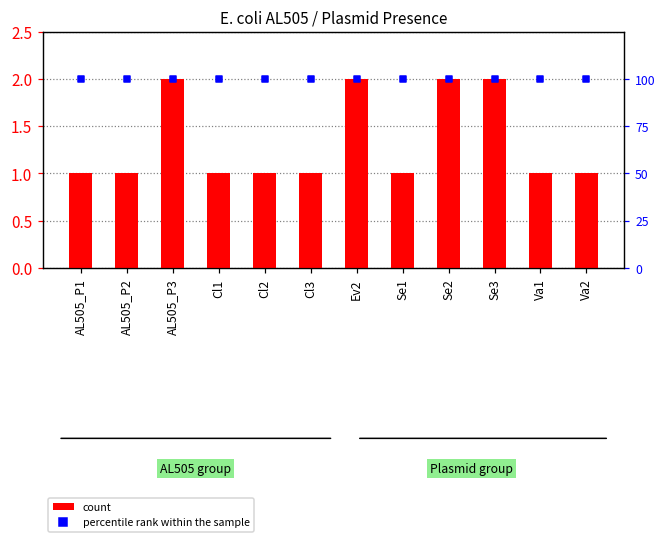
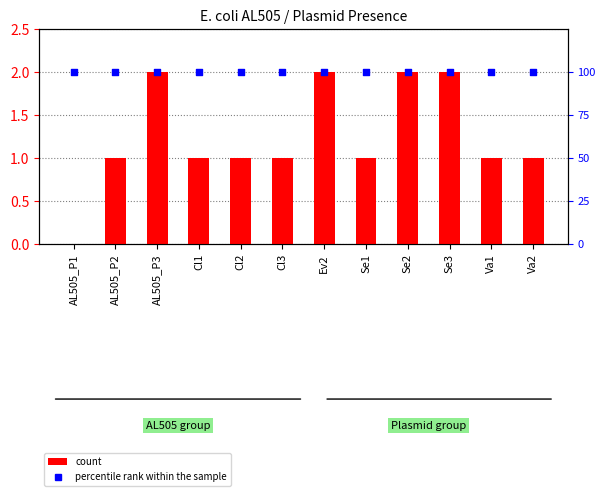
count, AL505_P1: 1 -> 0
